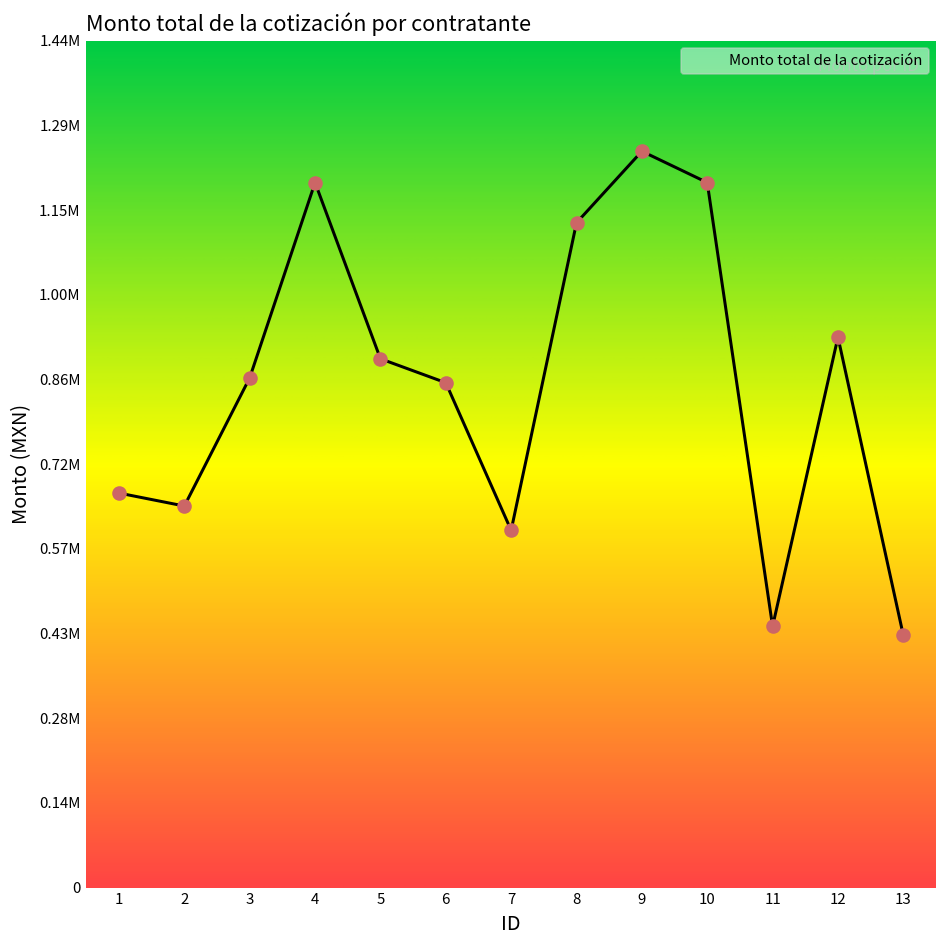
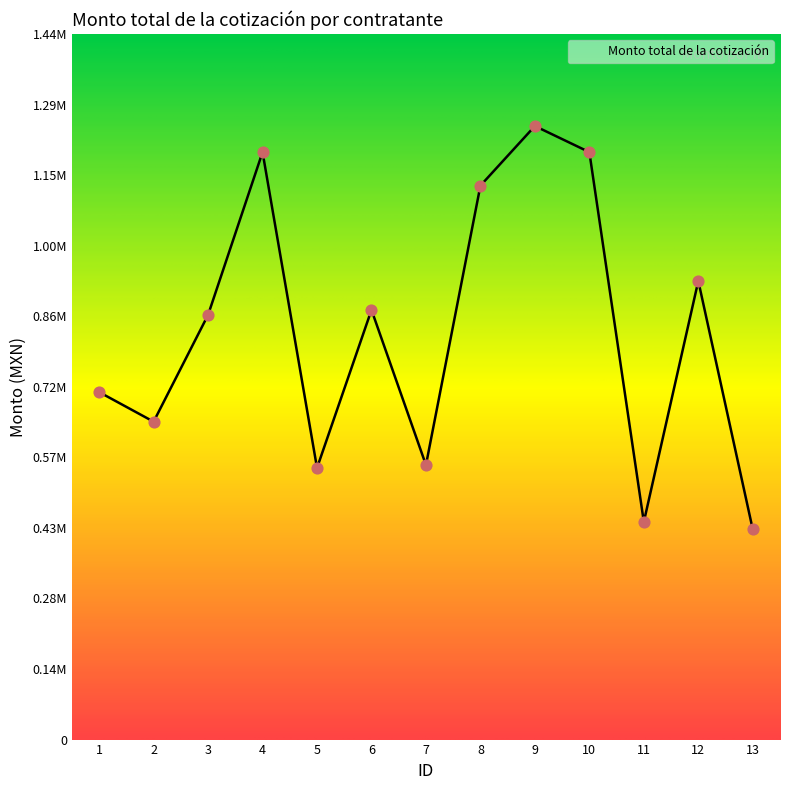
1: 670000 -> 710000
5: 900000 -> 550000
6: 860000 -> 880000
7: 610000 -> 560000
